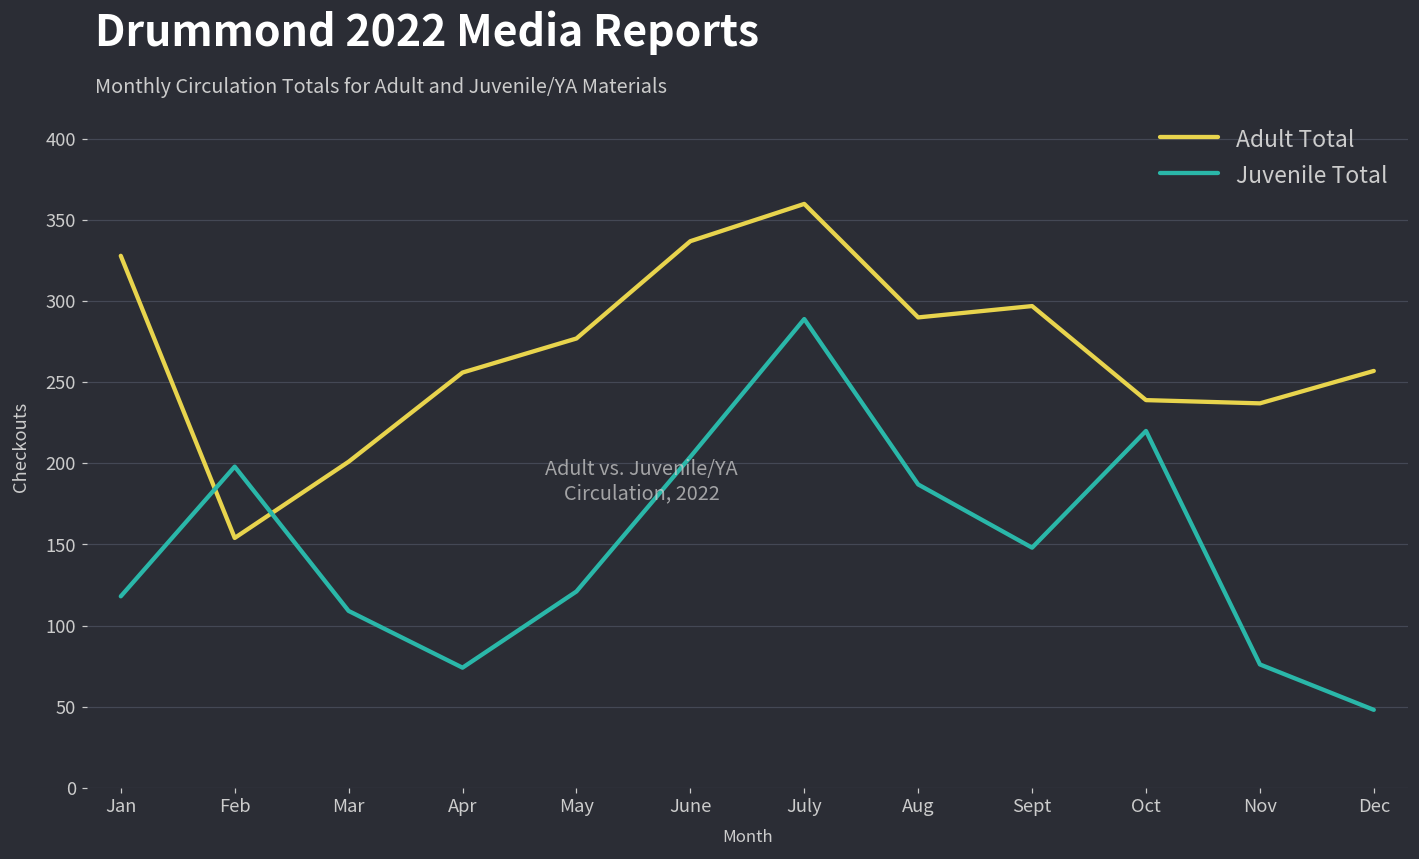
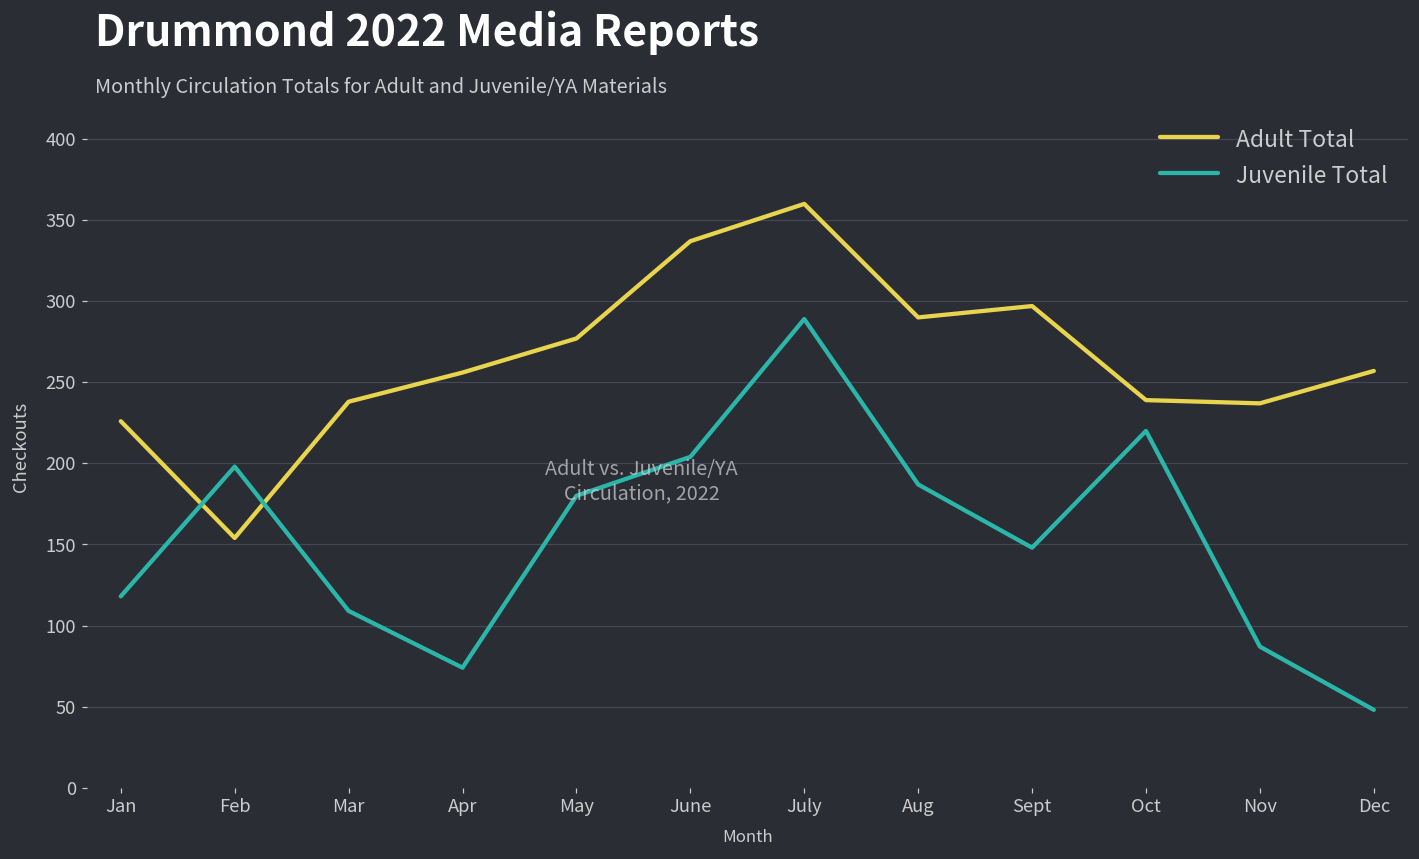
Adult Total, Jan: 328 -> 226
Adult Total, Mar: 201 -> 238
Juvenile Total, May: 121 -> 180
Juvenile Total, Nov: 76 -> 87
